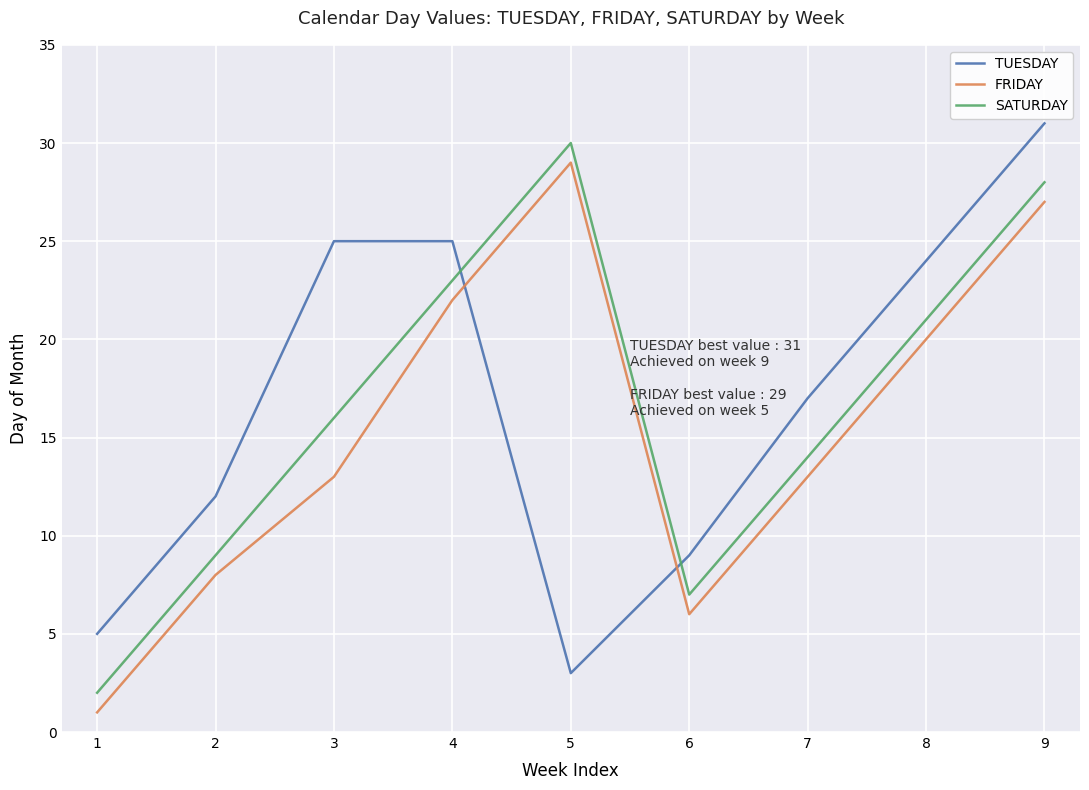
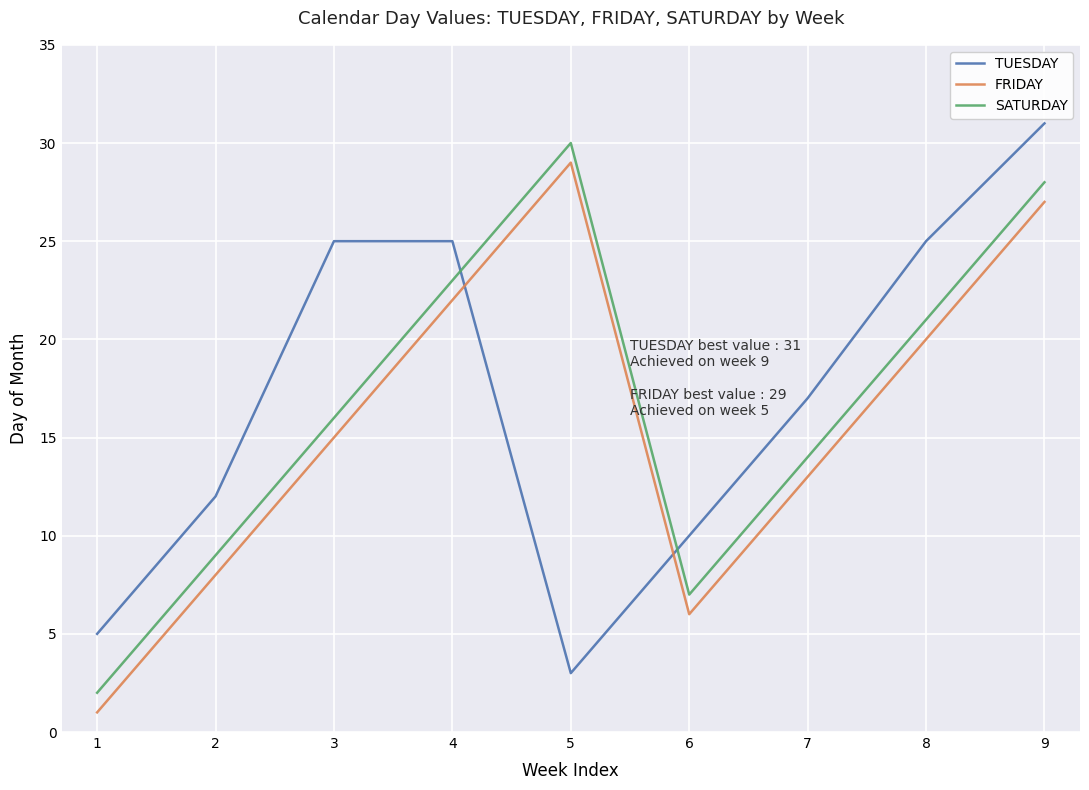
FRIDAY, 3: 13 -> 15
TUESDAY, 6: 9 -> 10
TUESDAY, 8: 24 -> 25
